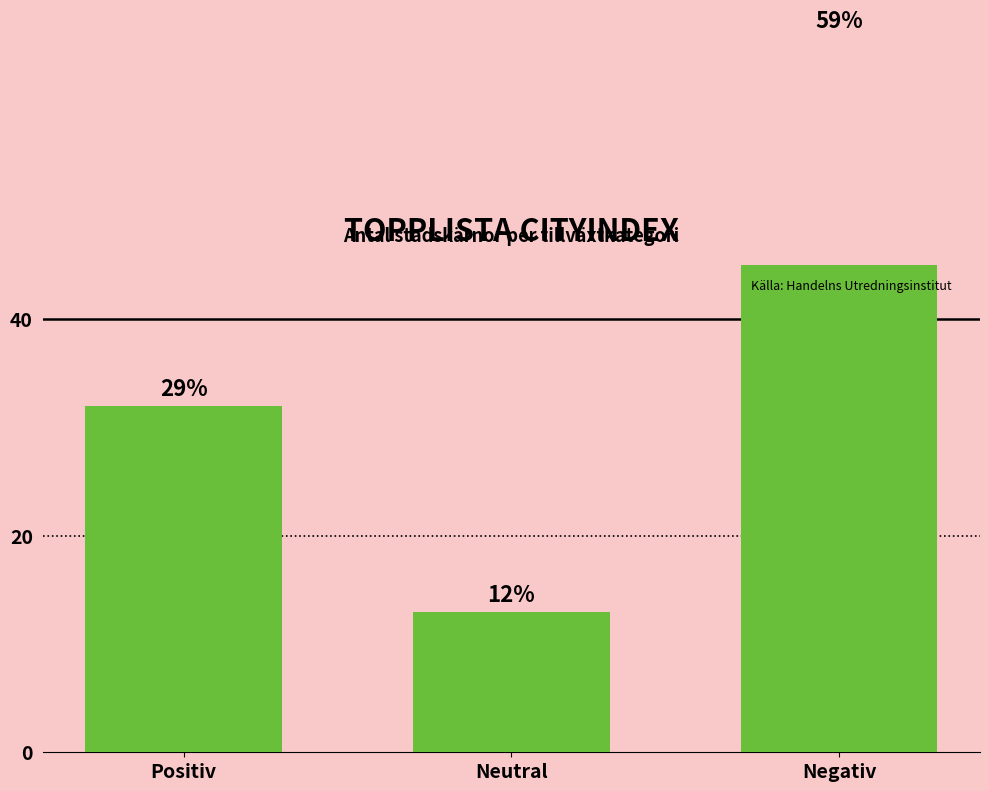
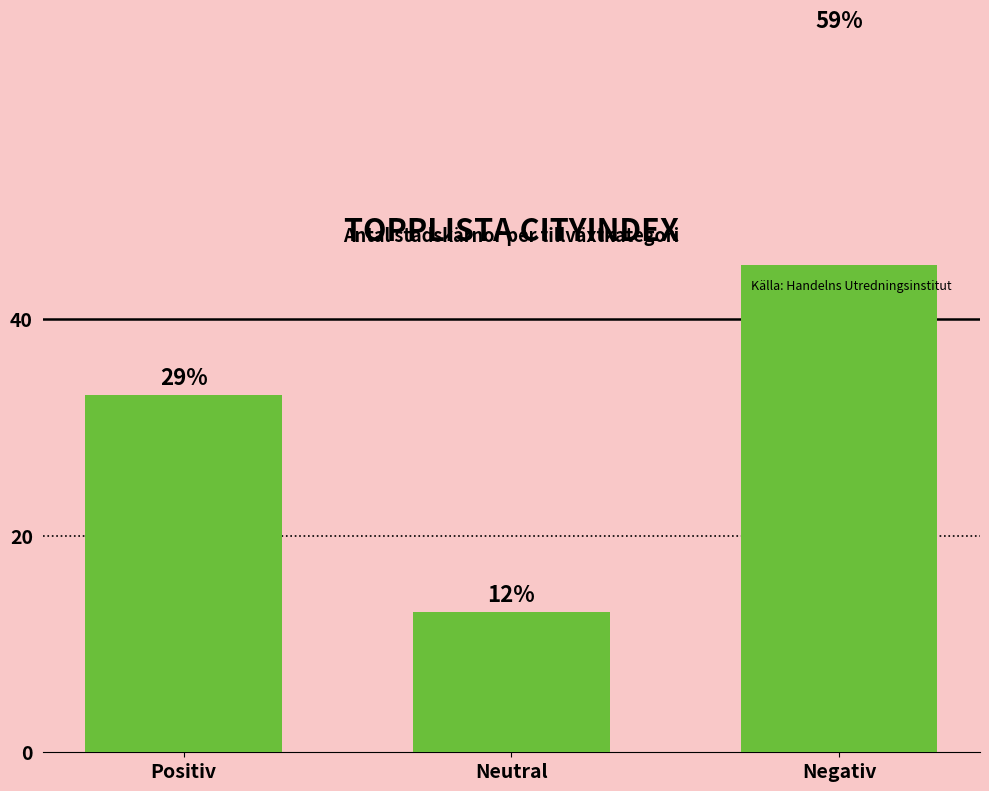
Positiv: 32 -> 33
